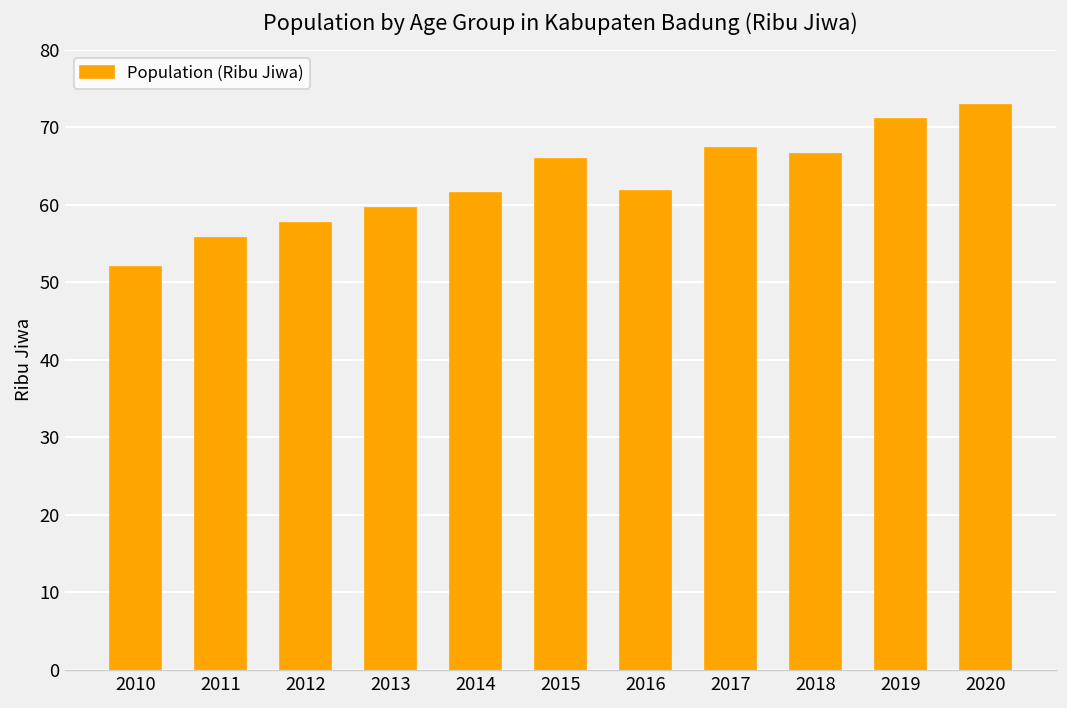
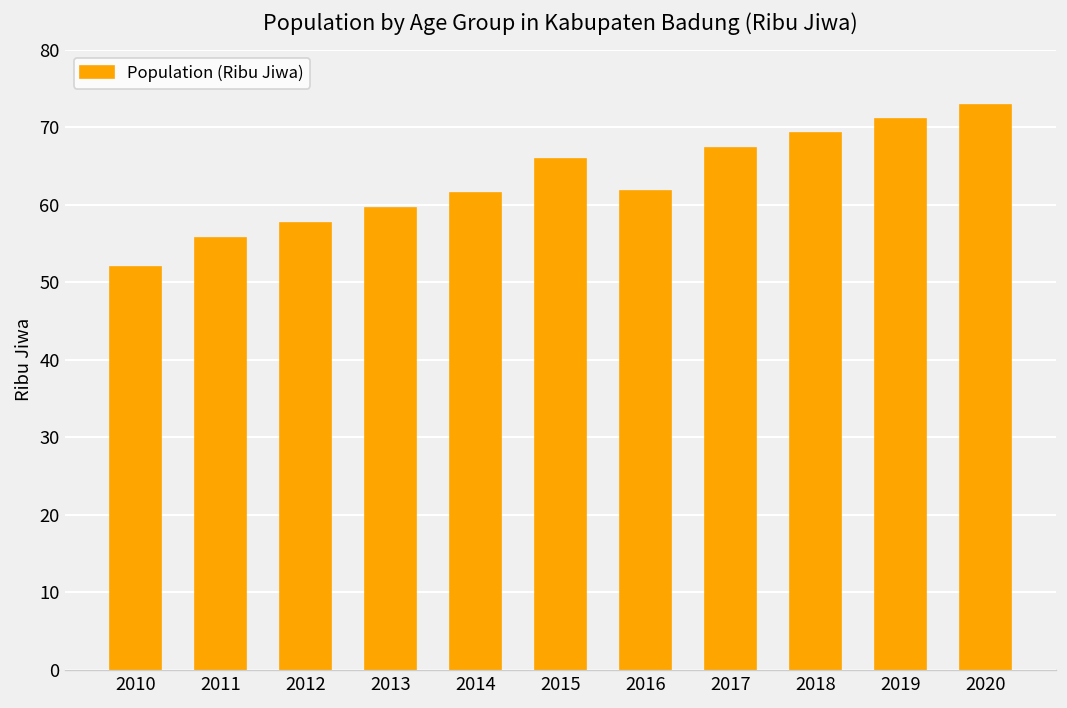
2018: 66 -> 69
